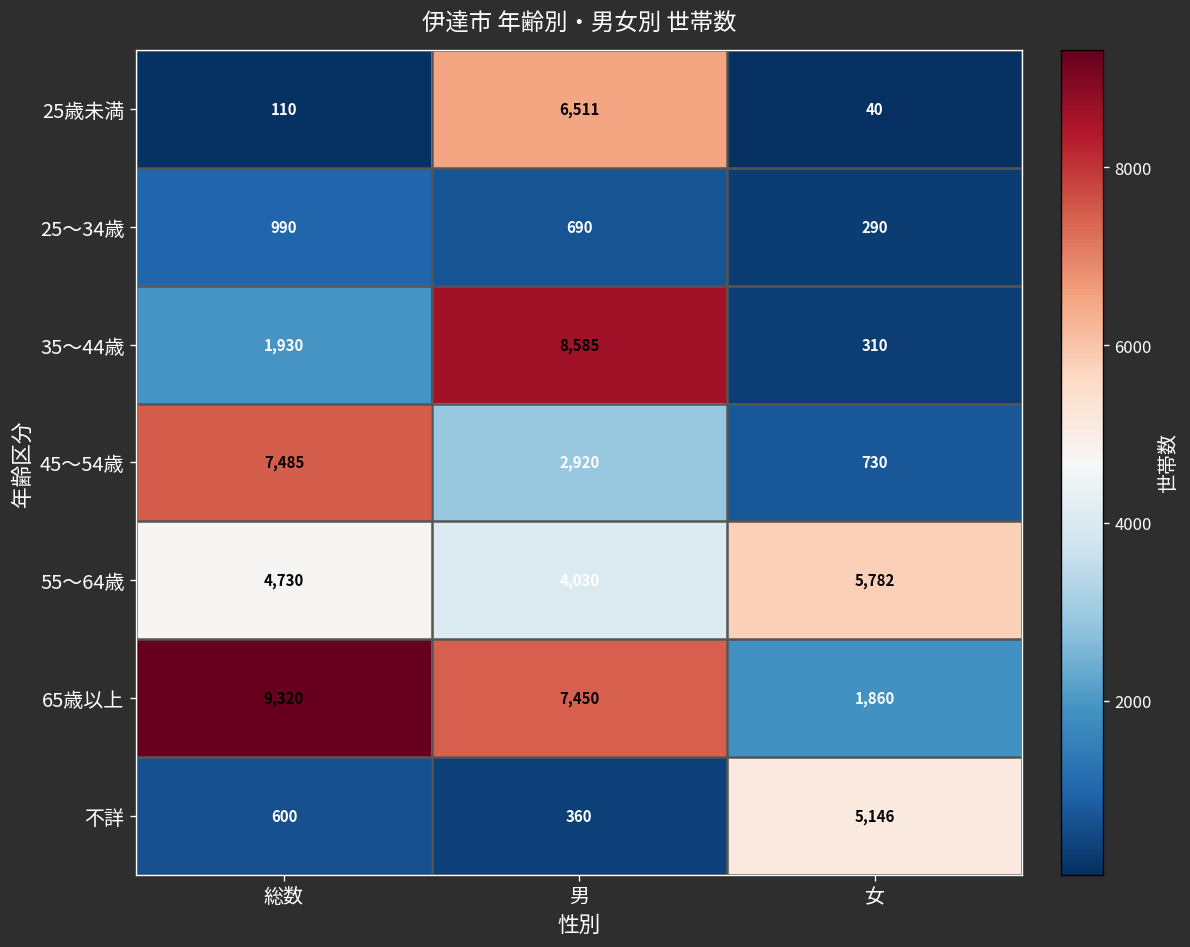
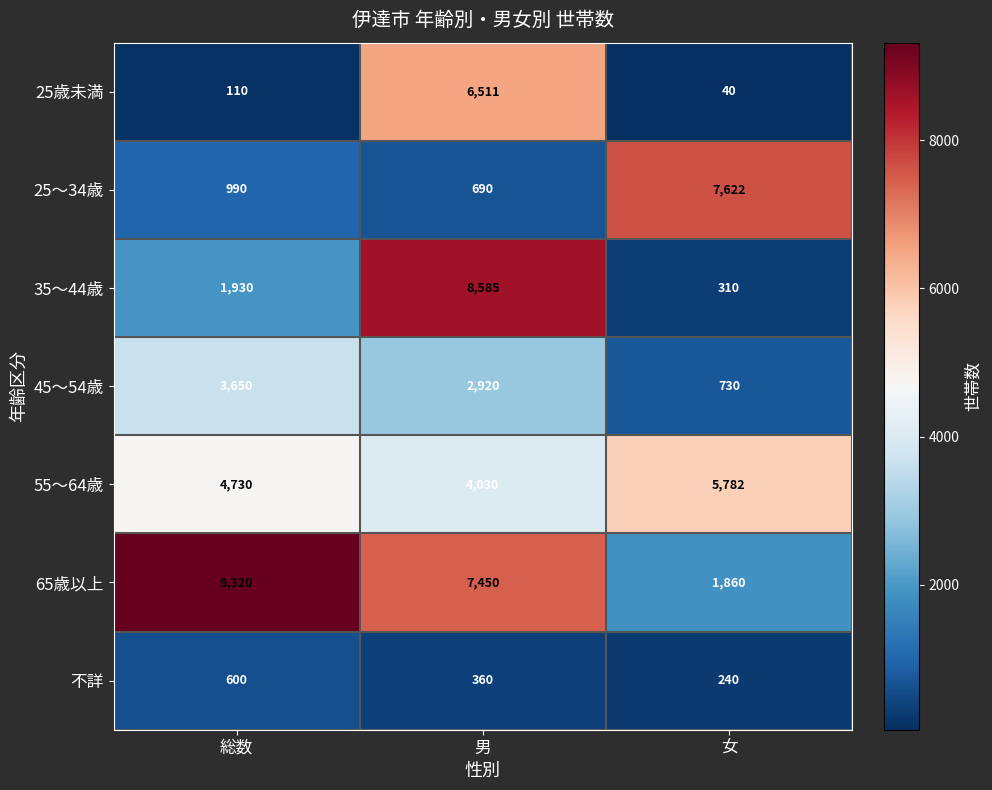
25～34歳, 女: 290 -> 7,622
45～54歳, 総数: 7,485 -> 3,650
不詳, 女: 5,146 -> 240
